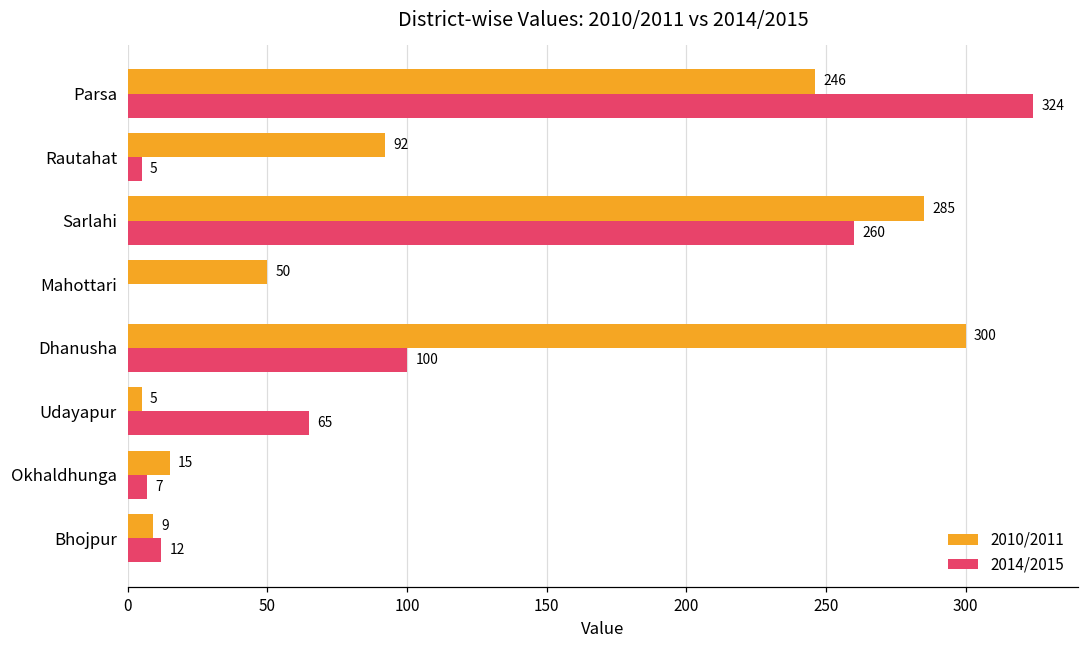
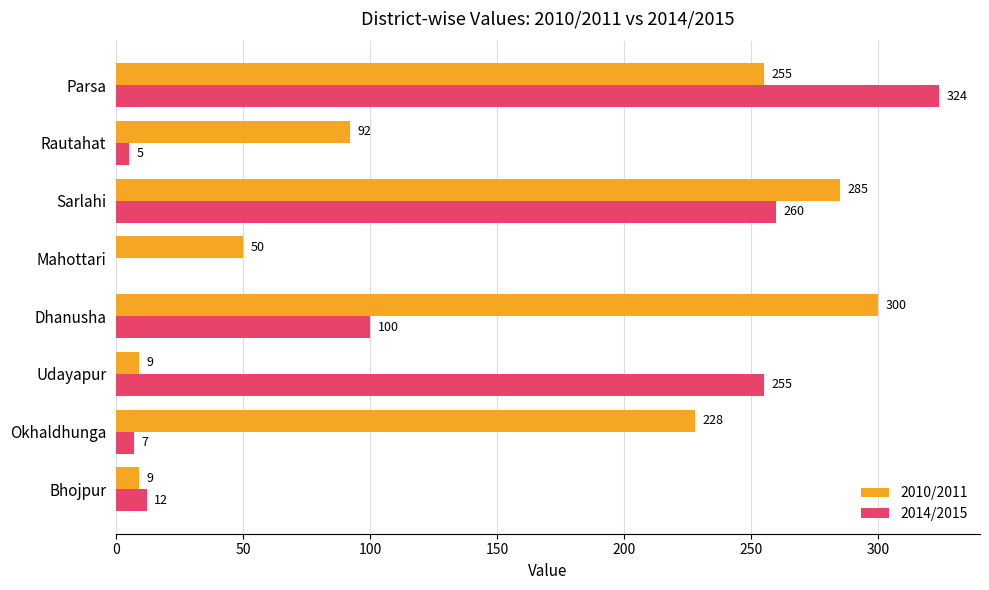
2010/2011, Parsa: 246 -> 255
2010/2011, Udayapur: 5 -> 9
2014/2015, Udayapur: 65 -> 255
2010/2011, Okhaldhunga: 15 -> 228
